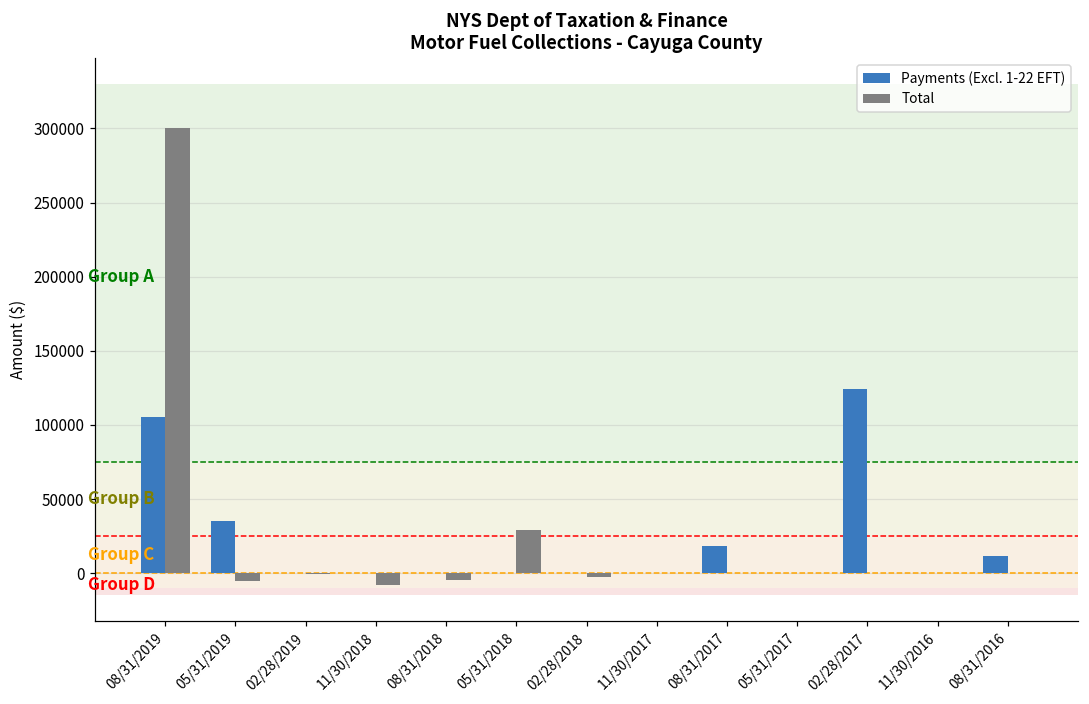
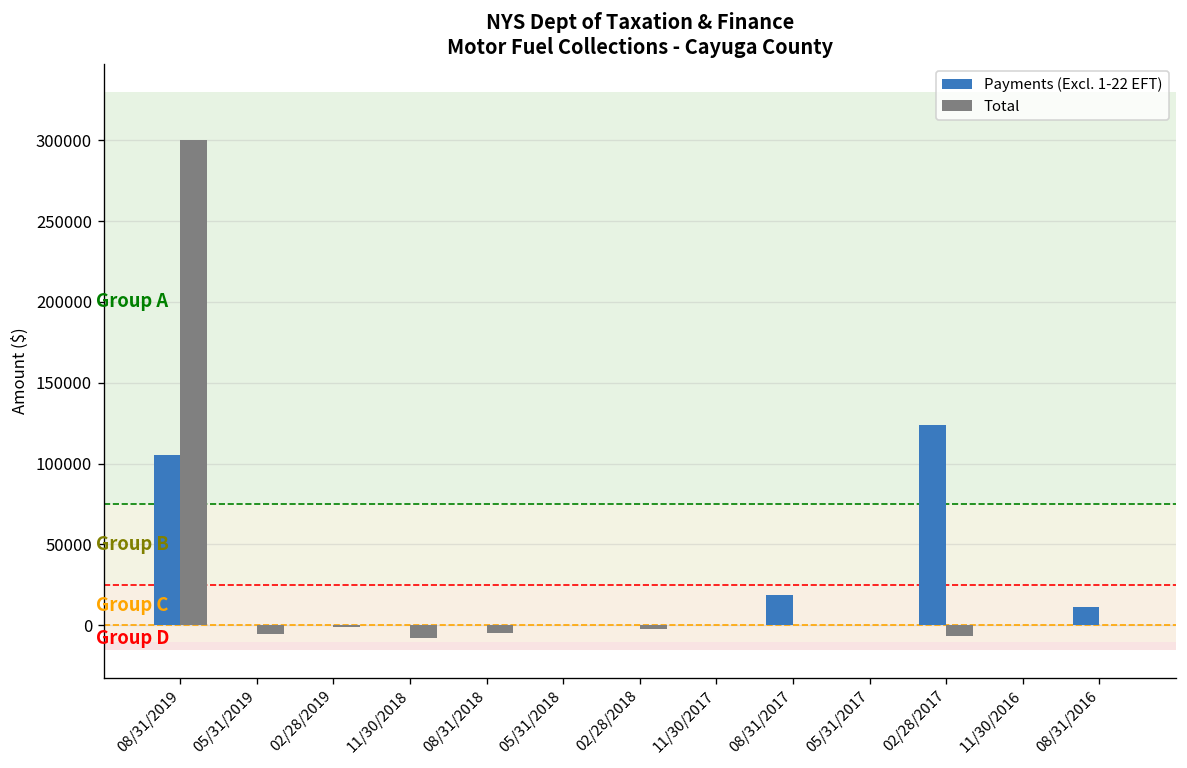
Payments (Excl. 1-22 EFT), 05/31/2019: 35000 -> 0
Total, 05/31/2018: 30000 -> 0
Total, 02/28/2017: 0 -> -7000
